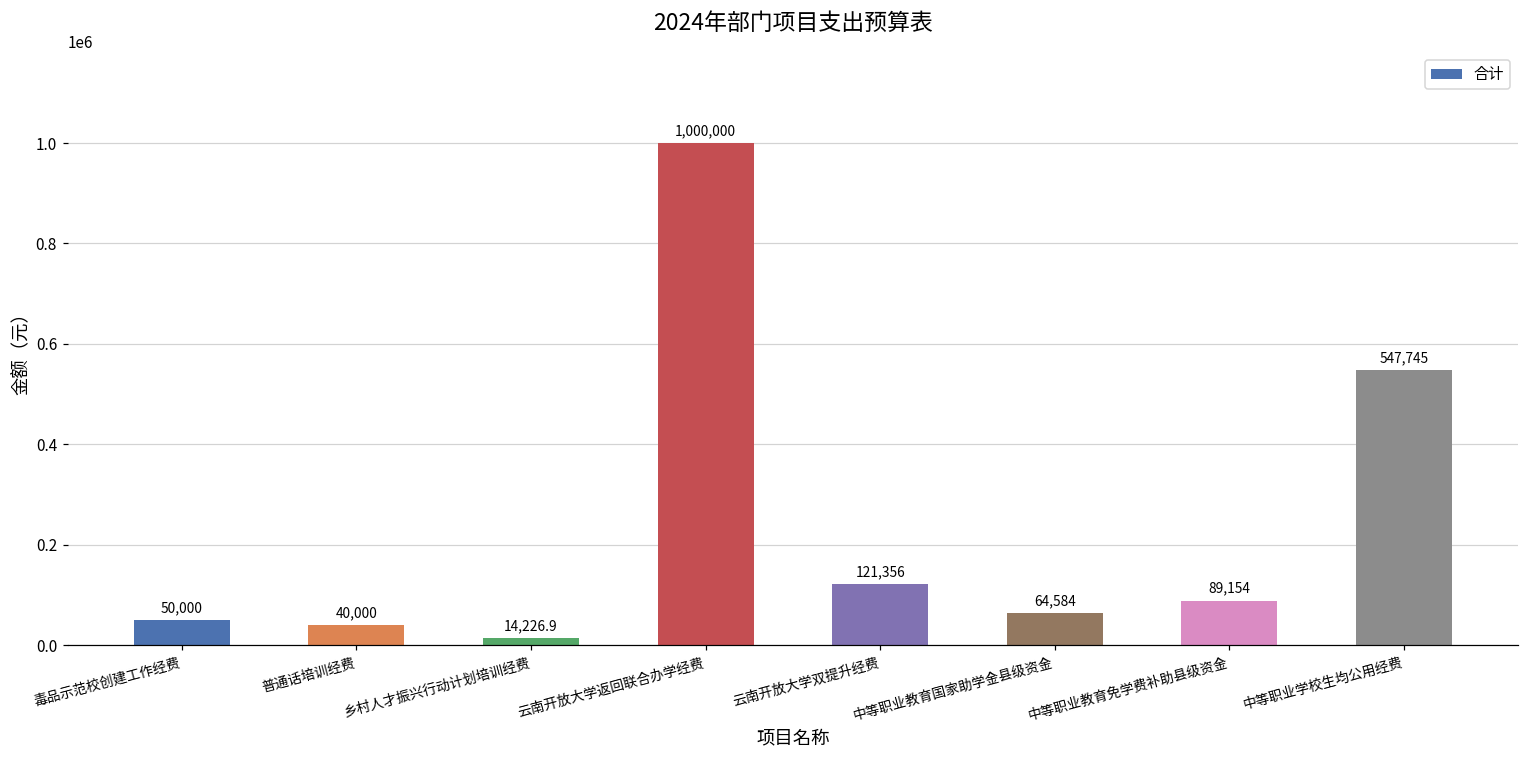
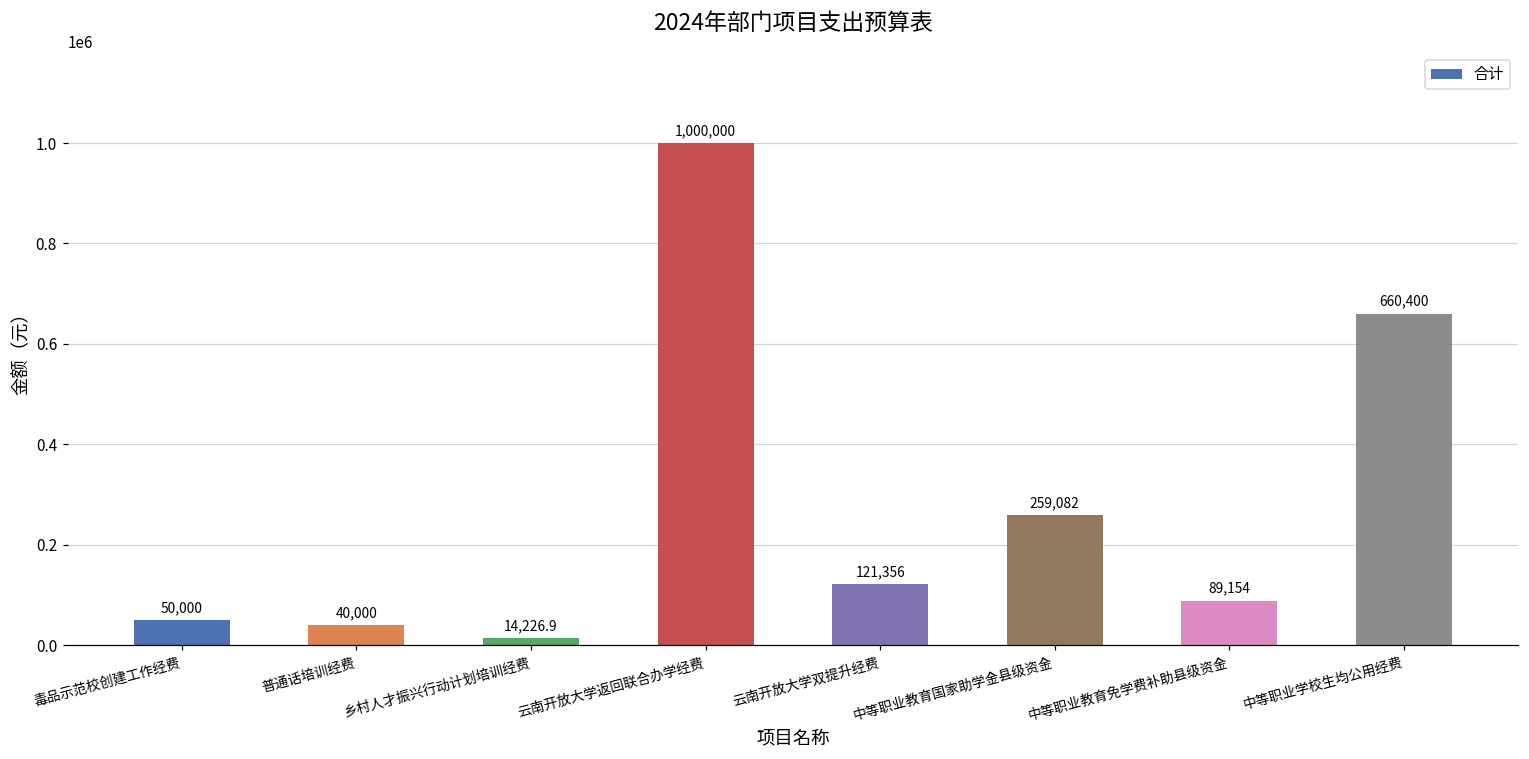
中等职业教育国家助学金县级资金: 64,584 -> 259,082
中等职业学校生均公用经费: 547,745 -> 660,400
